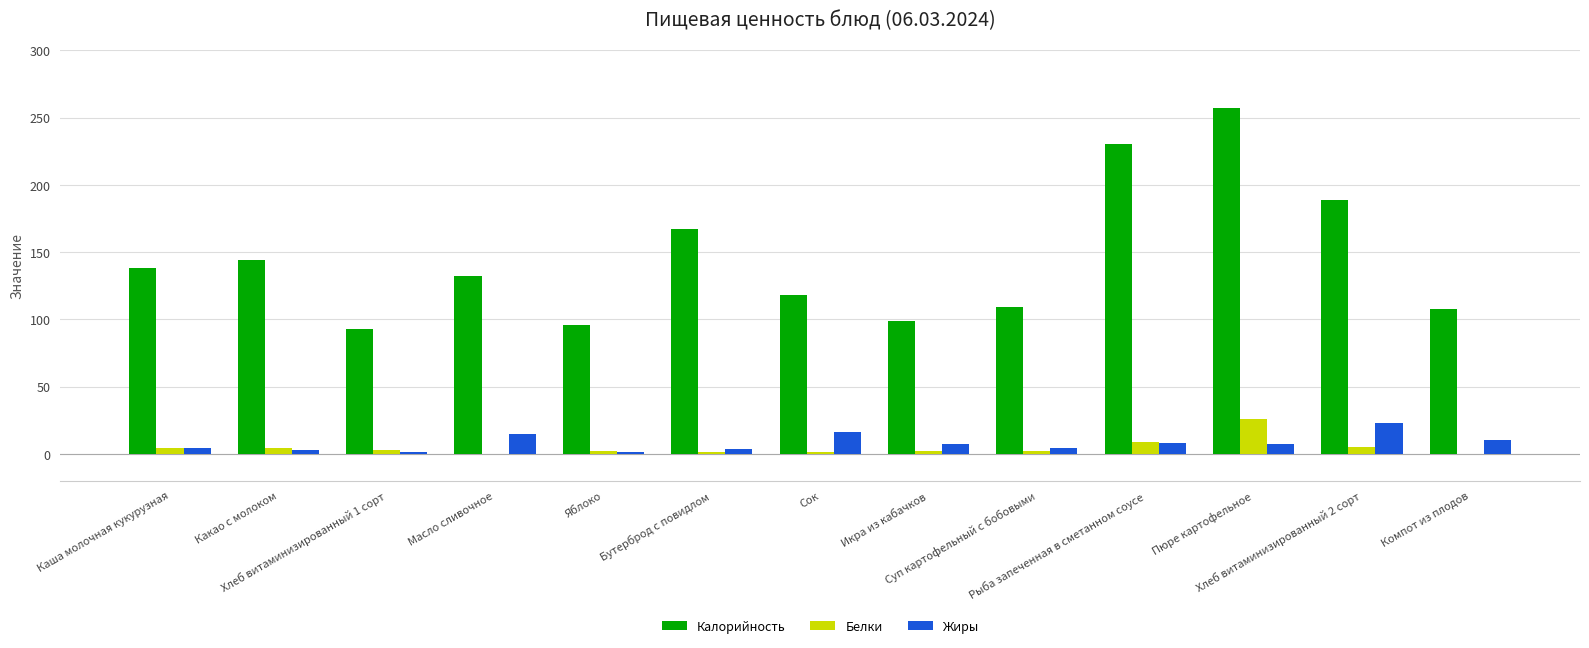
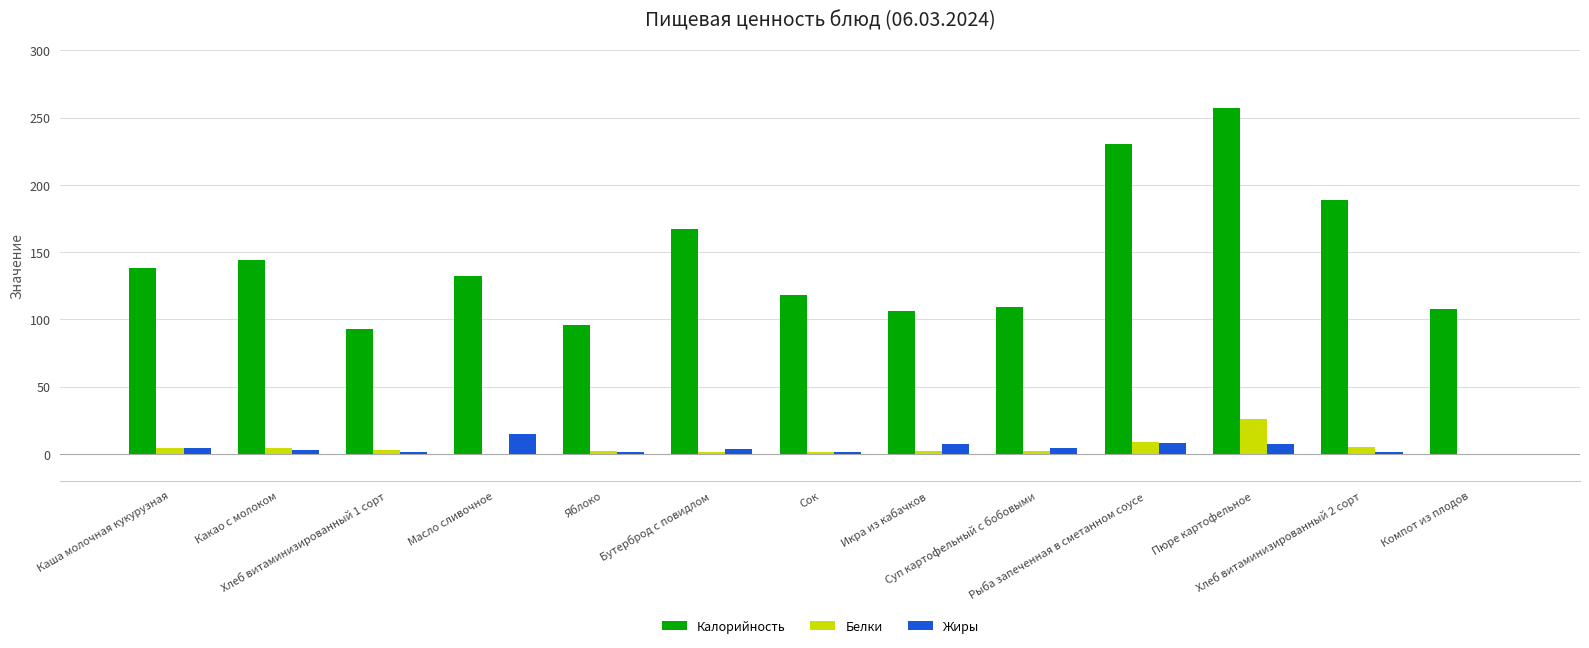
Жиры, Сок: 16 -> 1
Калорийность, Икра из кабачков: 99 -> 106
Жиры, Хлеб витаминизированный 2 сорт: 23 -> 1
Жиры, Компот из плодов: 10 -> 0
